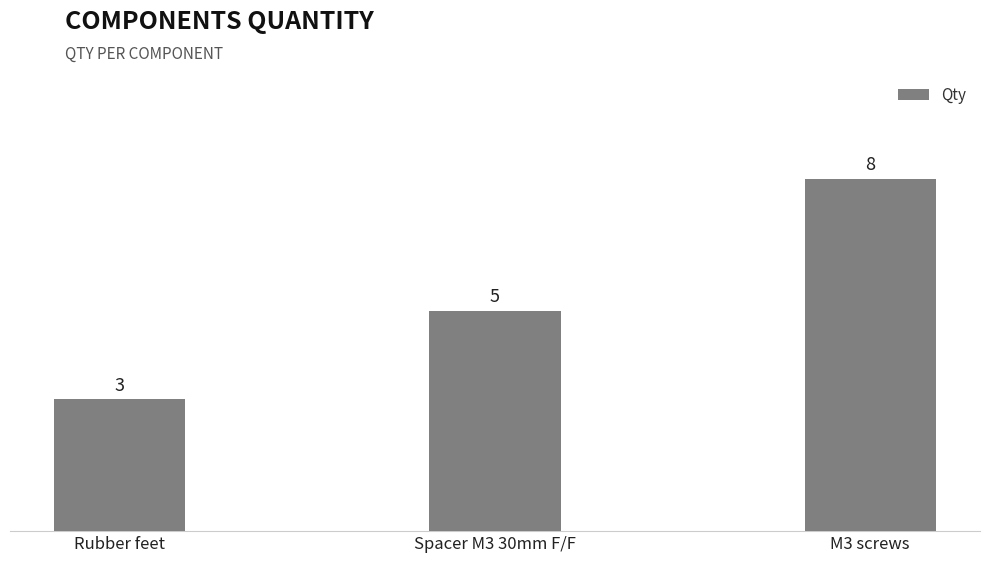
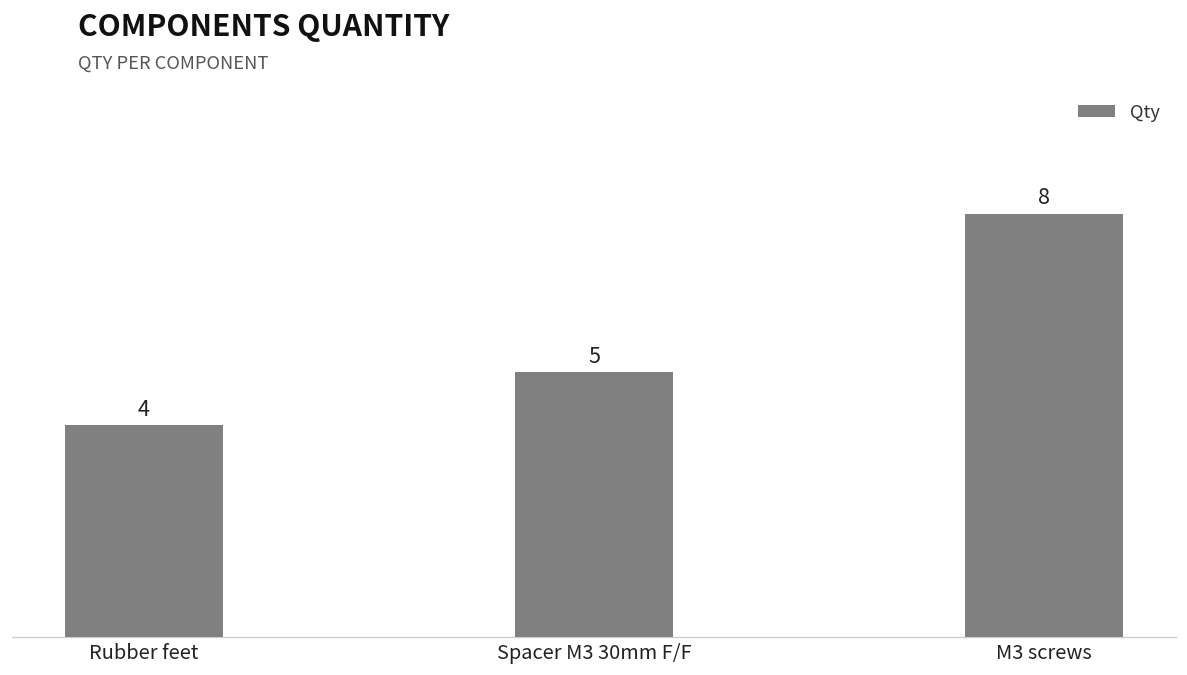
Rubber feet: 3 -> 4
